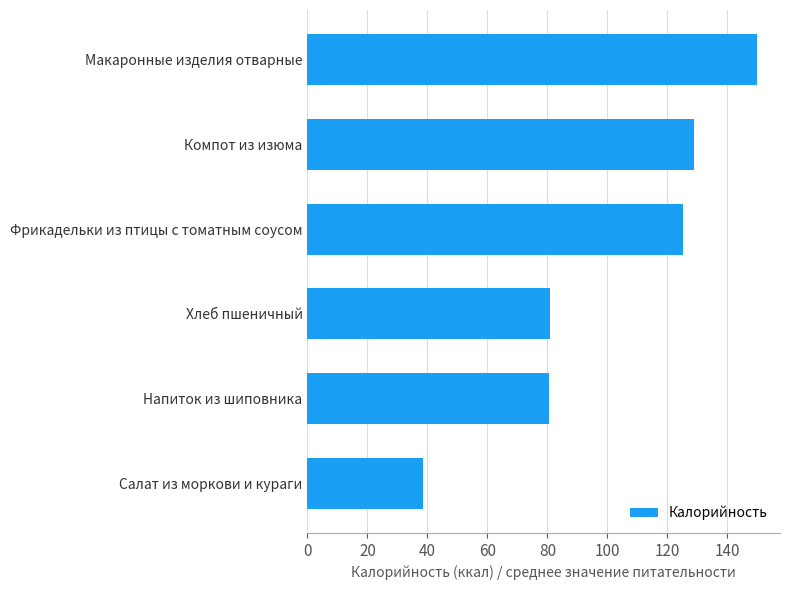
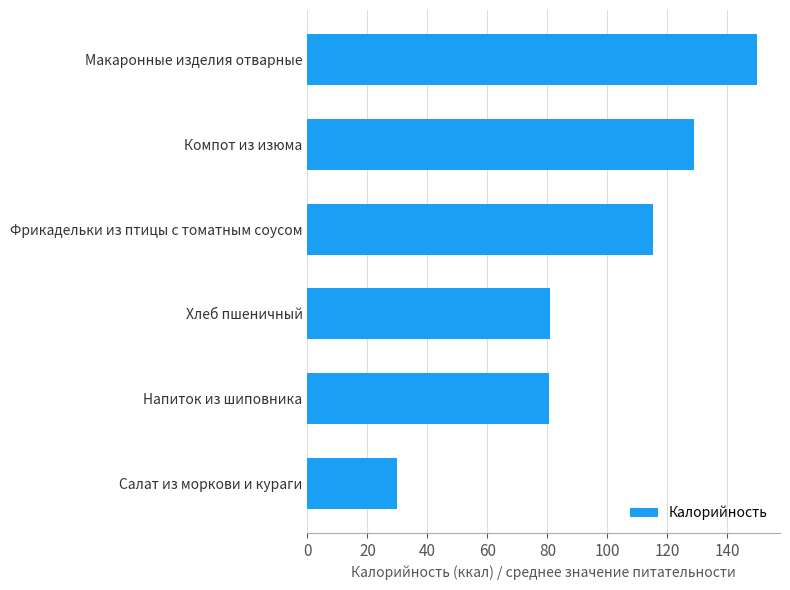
Фрикадельки из птицы с томатным соусом: 125 -> 115
Салат из моркови и кураги: 38 -> 30
